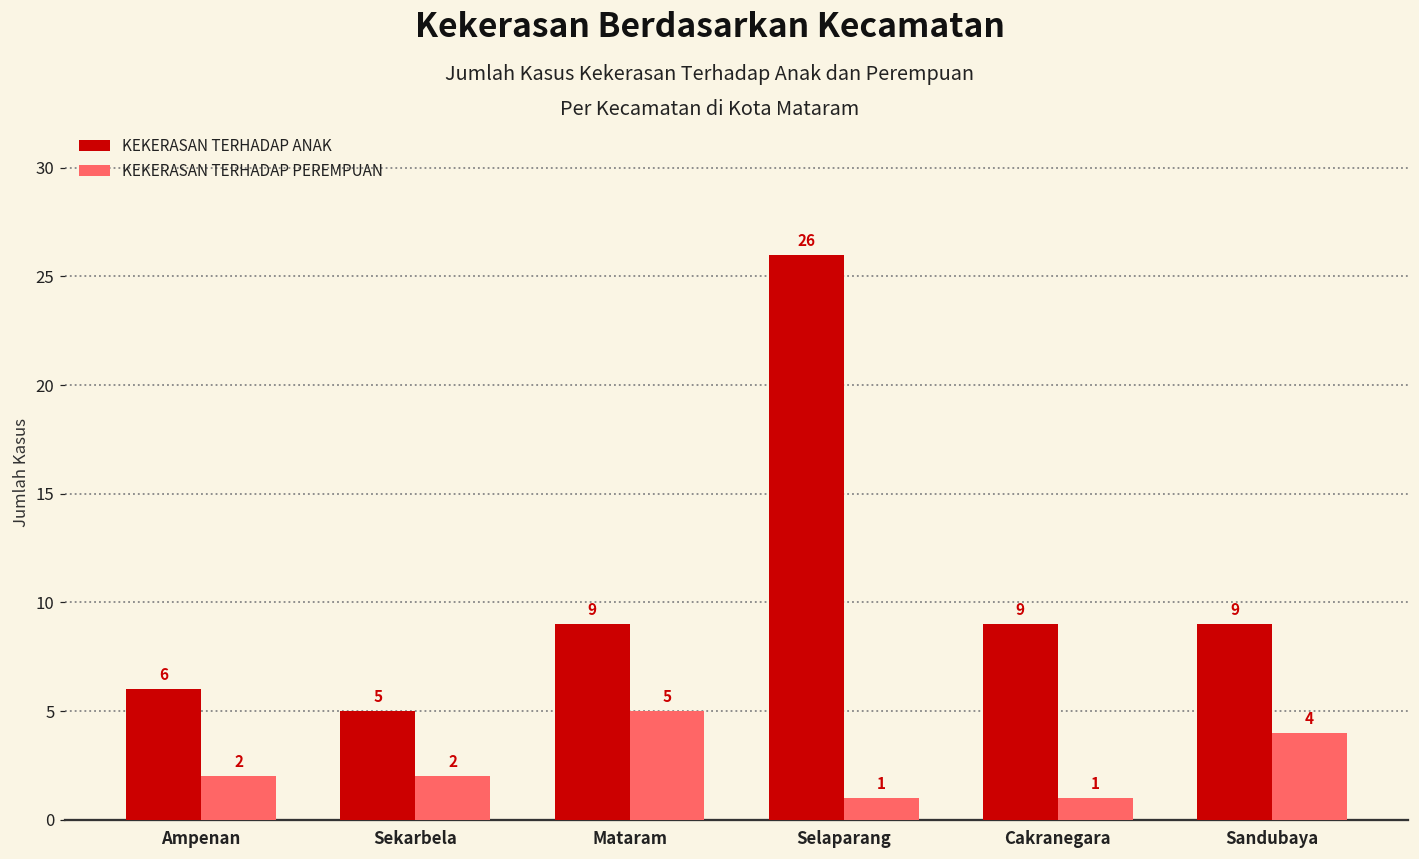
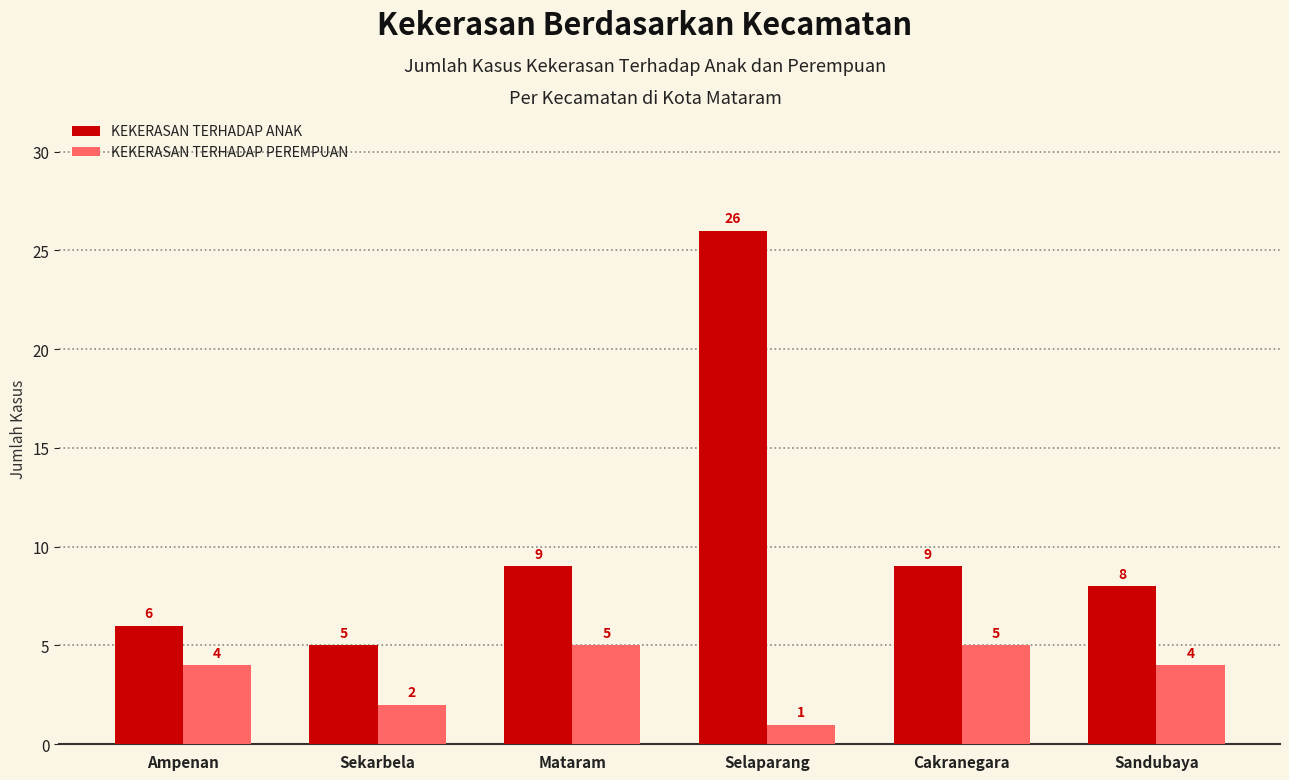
KEKERASAN TERHADAP PEREMPUAN, Ampenan: 2 -> 4
KEKERASAN TERHADAP PEREMPUAN, Cakranegara: 1 -> 5
KEKERASAN TERHADAP ANAK, Sandubaya: 9 -> 8
